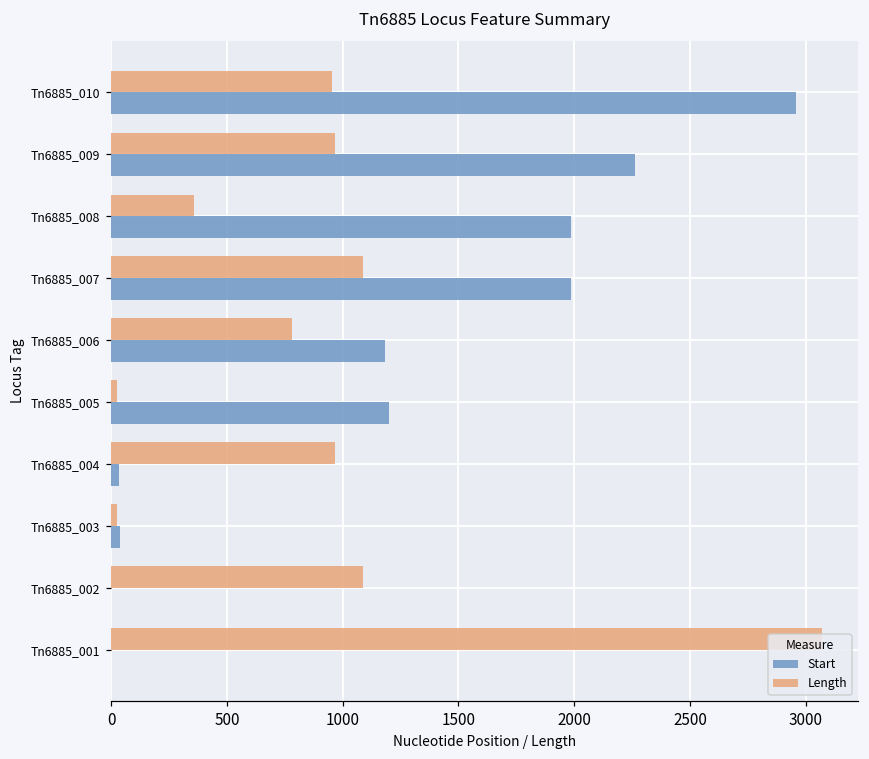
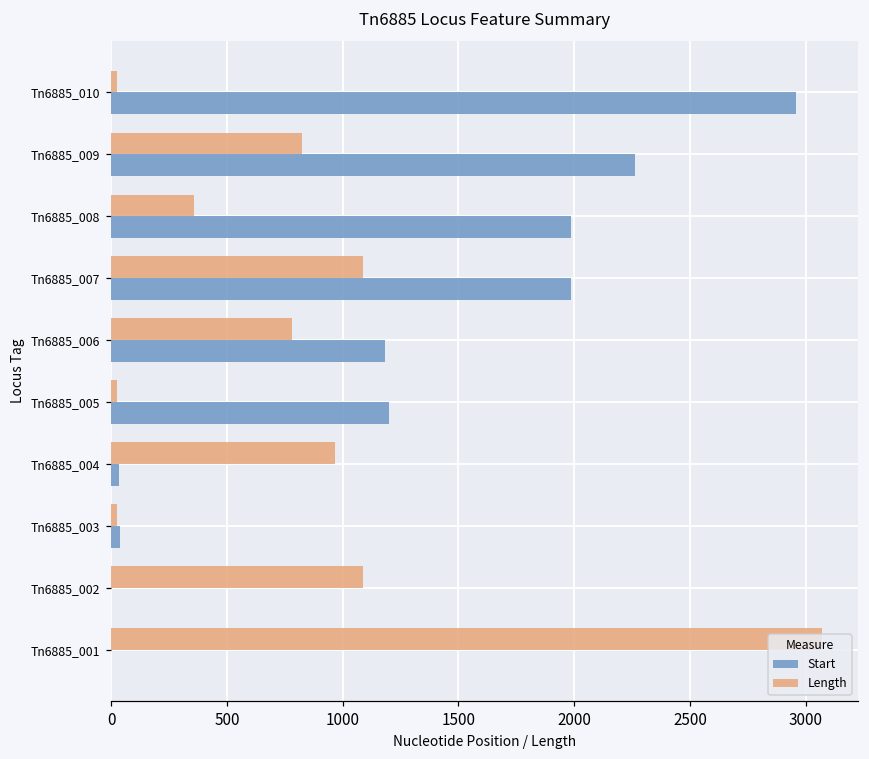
Length, Tn6885_010: 960 -> 30
Length, Tn6885_009: 970 -> 830
